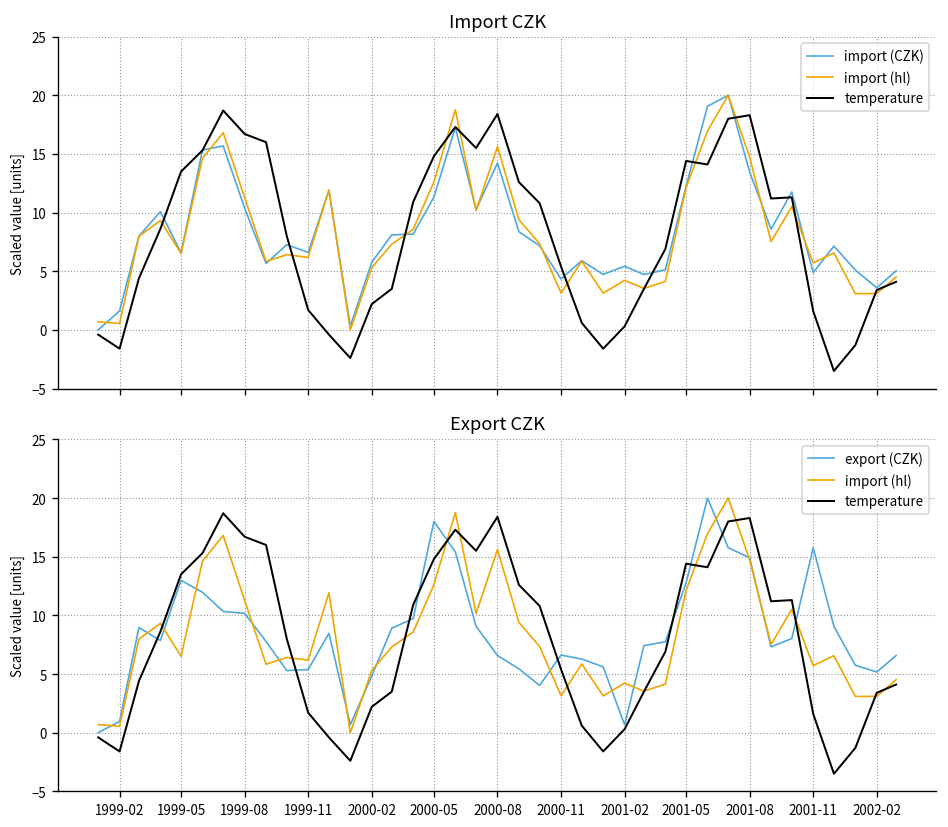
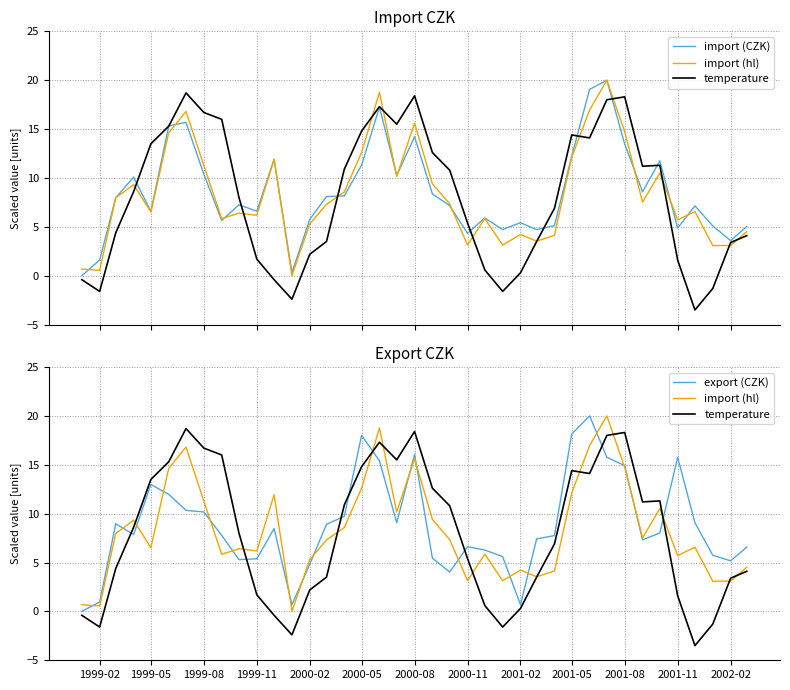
Export CZK, export (CZK), 2000-08: 7 -> 16
Export CZK, export (CZK), 2001-05: 13 -> 18
